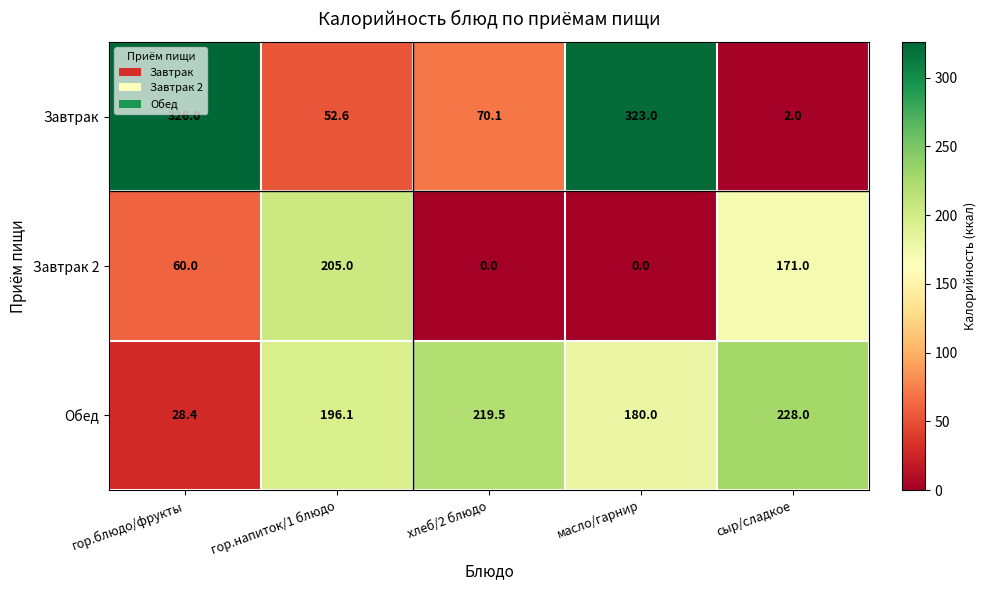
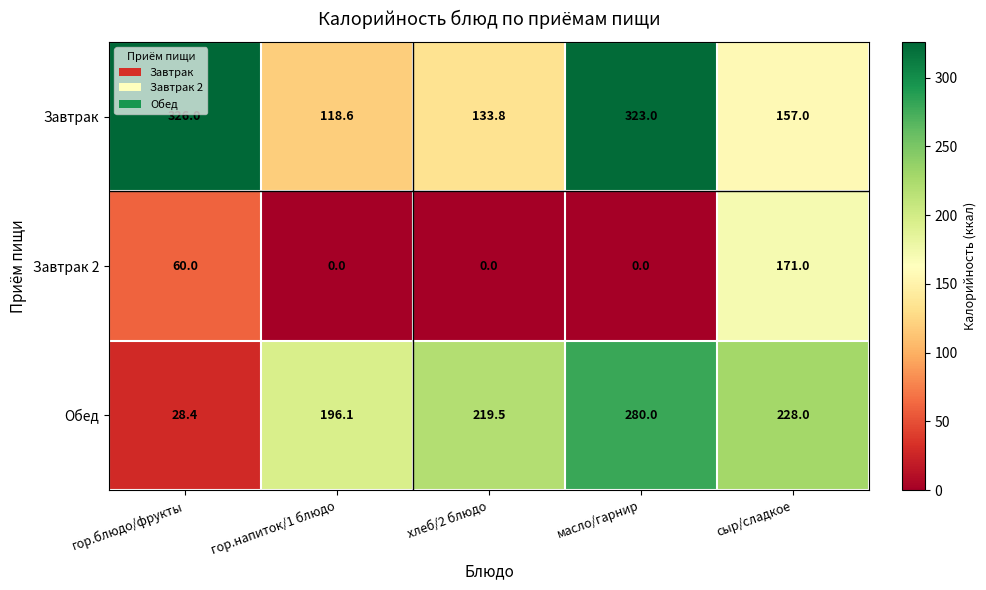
Завтрак, гор.напиток/1 блюдо: 52.6 -> 118.6
Завтрак, хлеб/2 блюдо: 70.1 -> 133.8
Завтрак, сыр/сладкое: 2.0 -> 157.0
Завтрак 2, гор.напиток/1 блюдо: 205.0 -> 0.0
Обед, масло/гарнир: 180.0 -> 280.0
